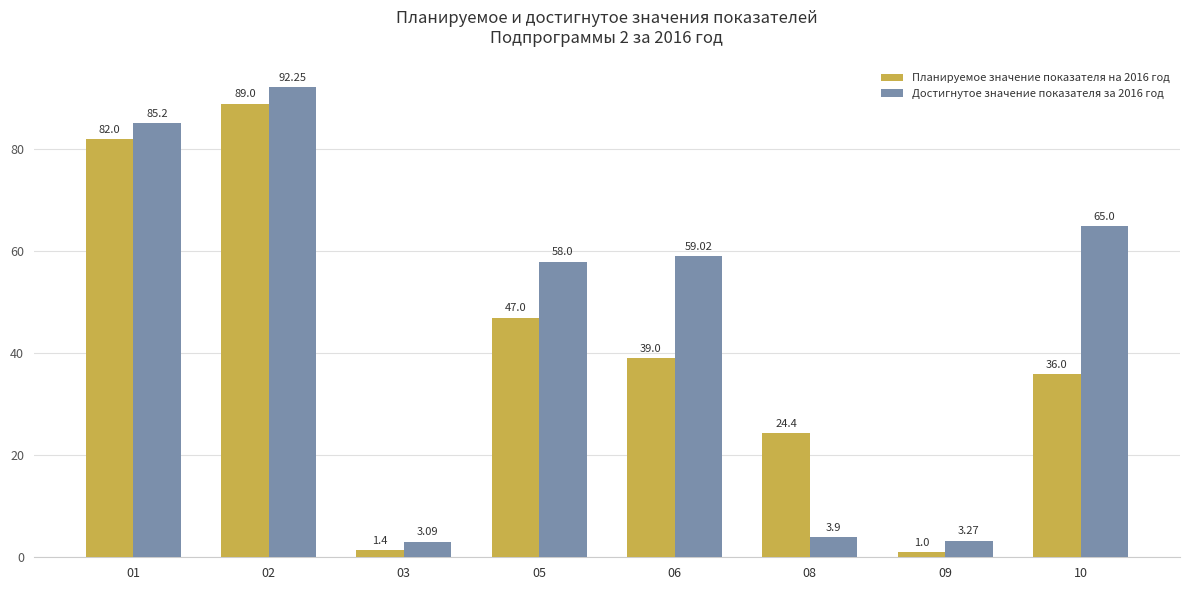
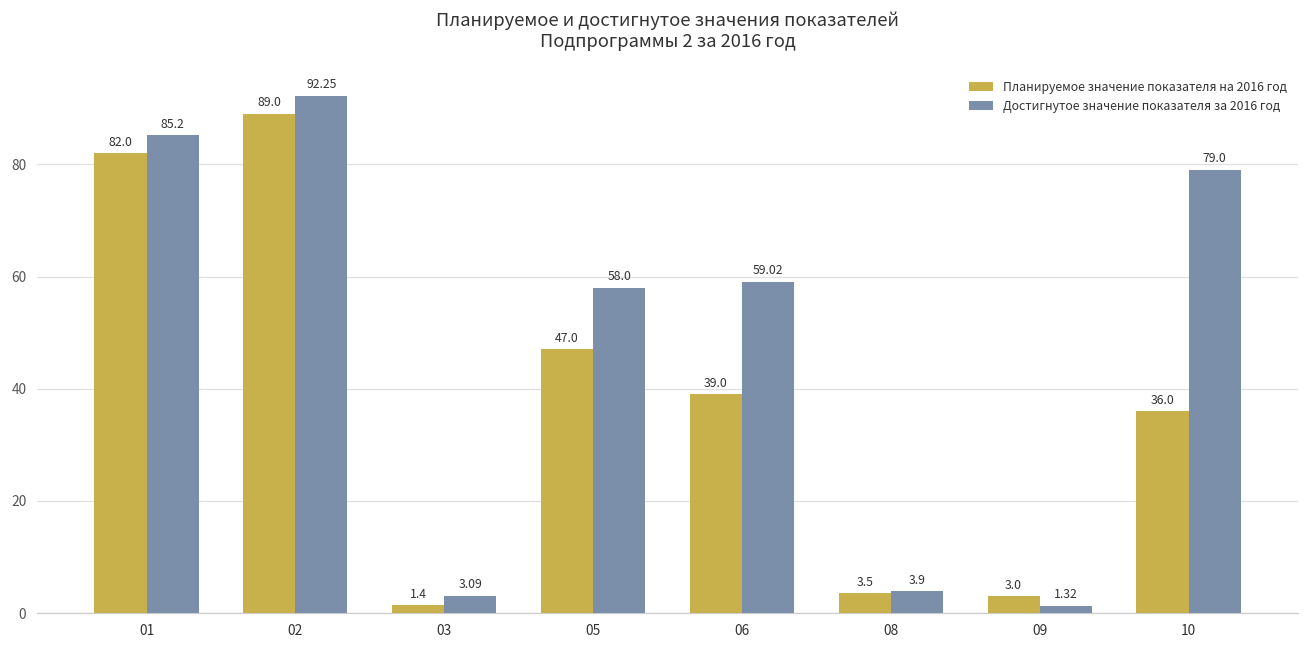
Планируемое значение показателя на 2016 год, 08: 24.4 -> 3.5
Планируемое значение показателя на 2016 год, 09: 1.0 -> 3.0
Достигнутое значение показателя за 2016 год, 09: 3.27 -> 1.32
Достигнутое значение показателя за 2016 год, 10: 65.0 -> 79.0
